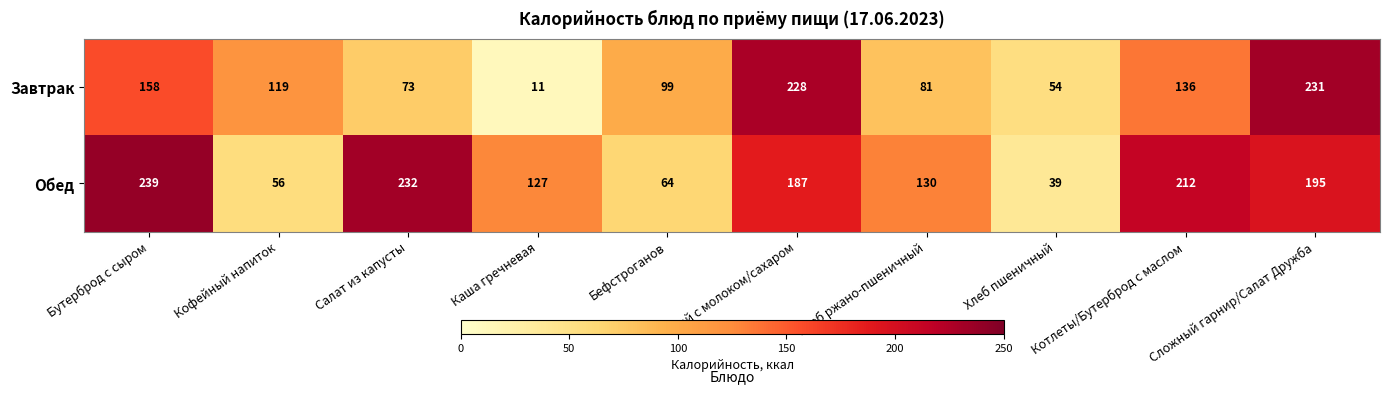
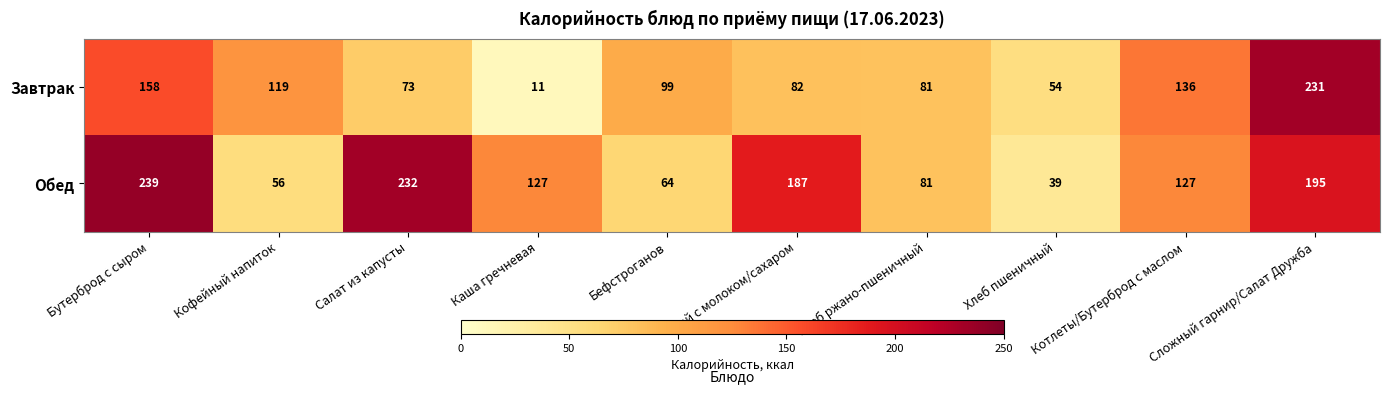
Завтрак, Чай с молоком/сахаром: 228 -> 82
Обед, Хлеб ржано-пшеничный: 130 -> 81
Обед, Котлеты/Бутерброд с маслом: 212 -> 127
